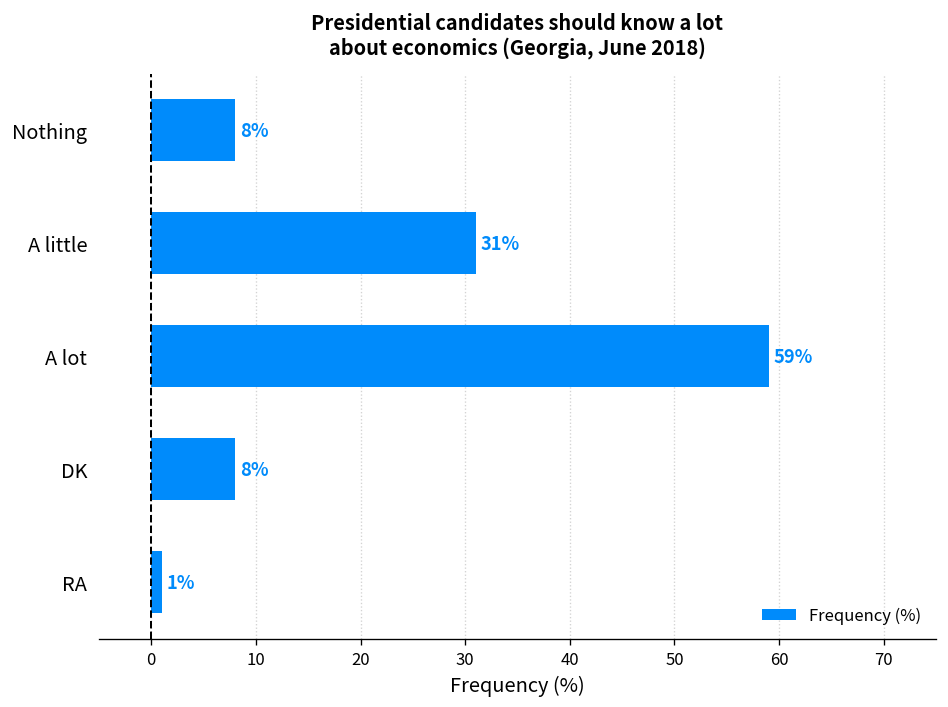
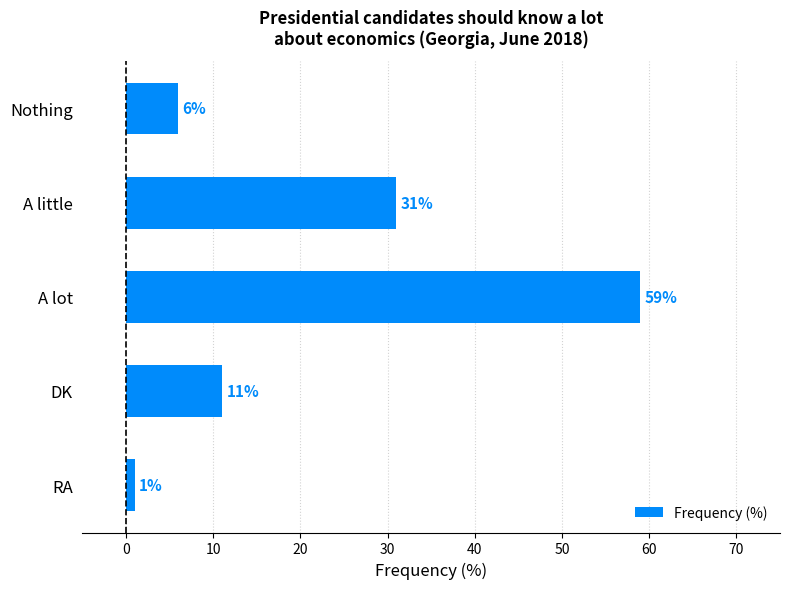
Nothing: 8% -> 6%
DK: 8% -> 11%
